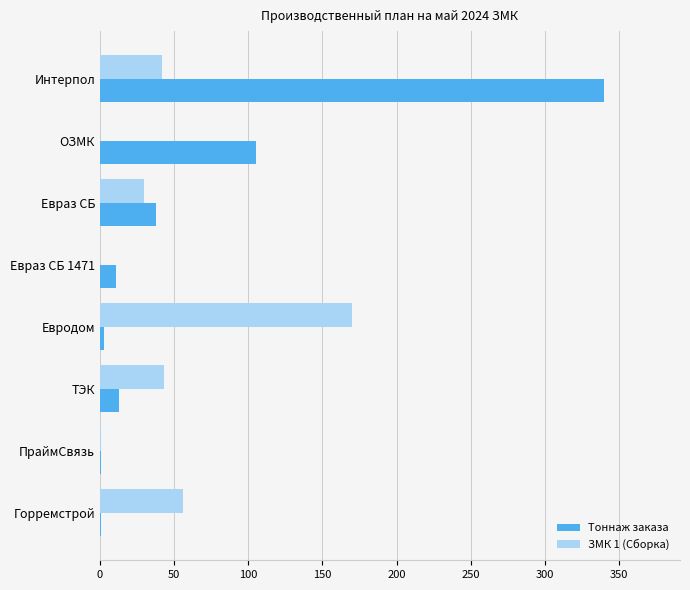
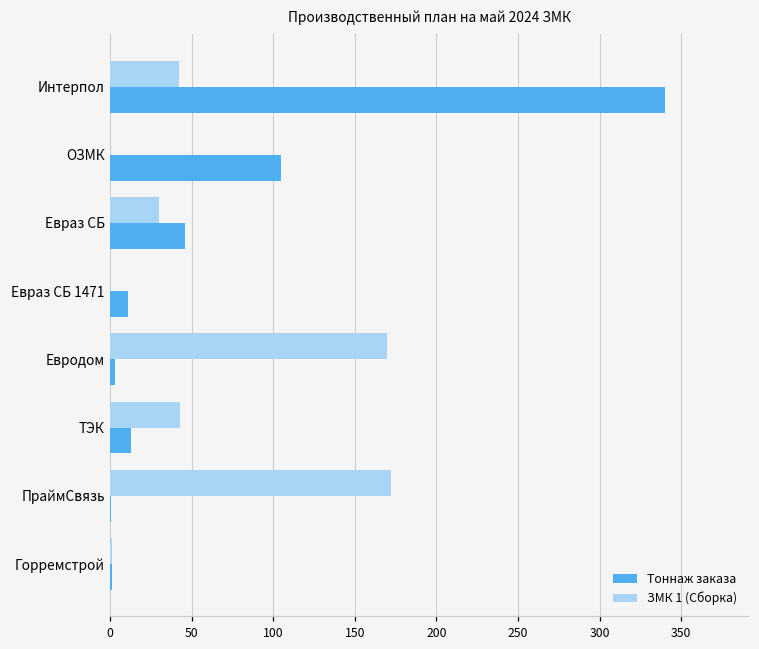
Тоннаж заказа, Евраз СБ: 38 -> 46
ЗМК 1 (Сборка), ПраймСвязь: 0 -> 173
ЗМК 1 (Сборка), Горремстрой: 56 -> 1
